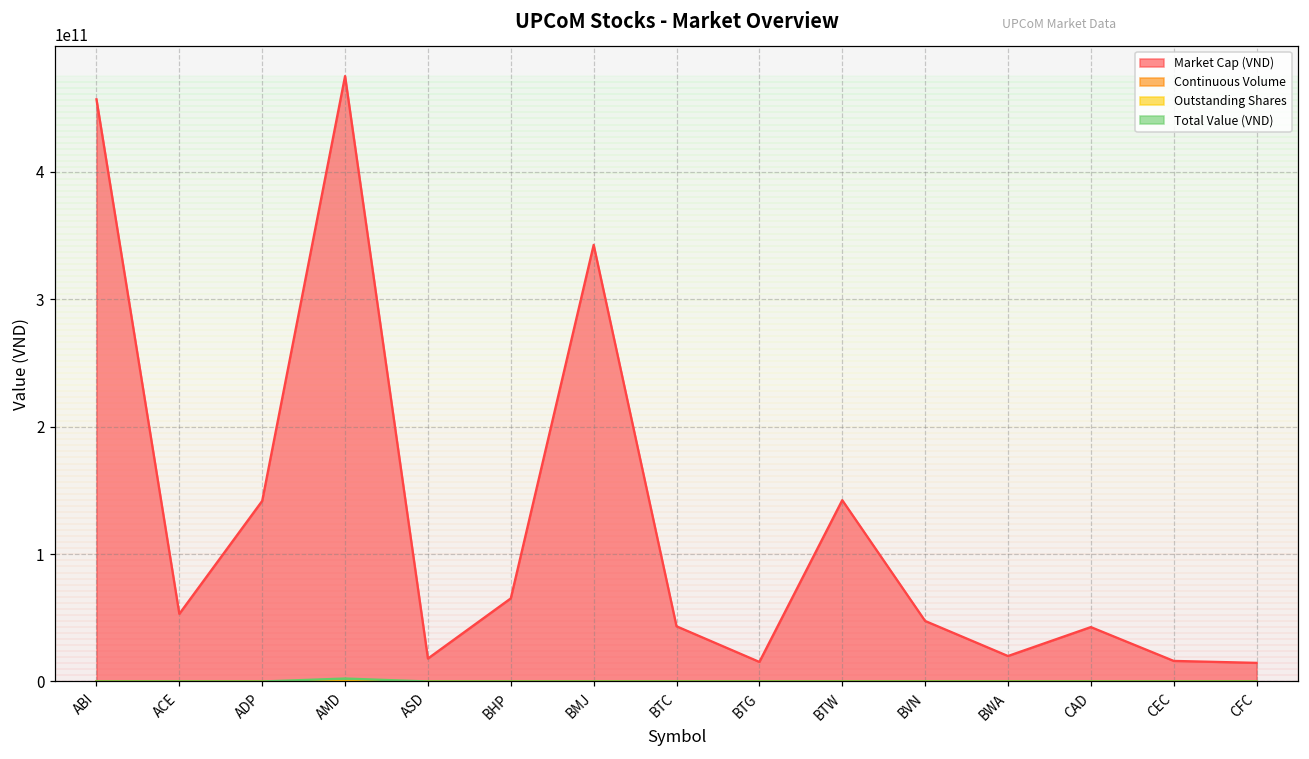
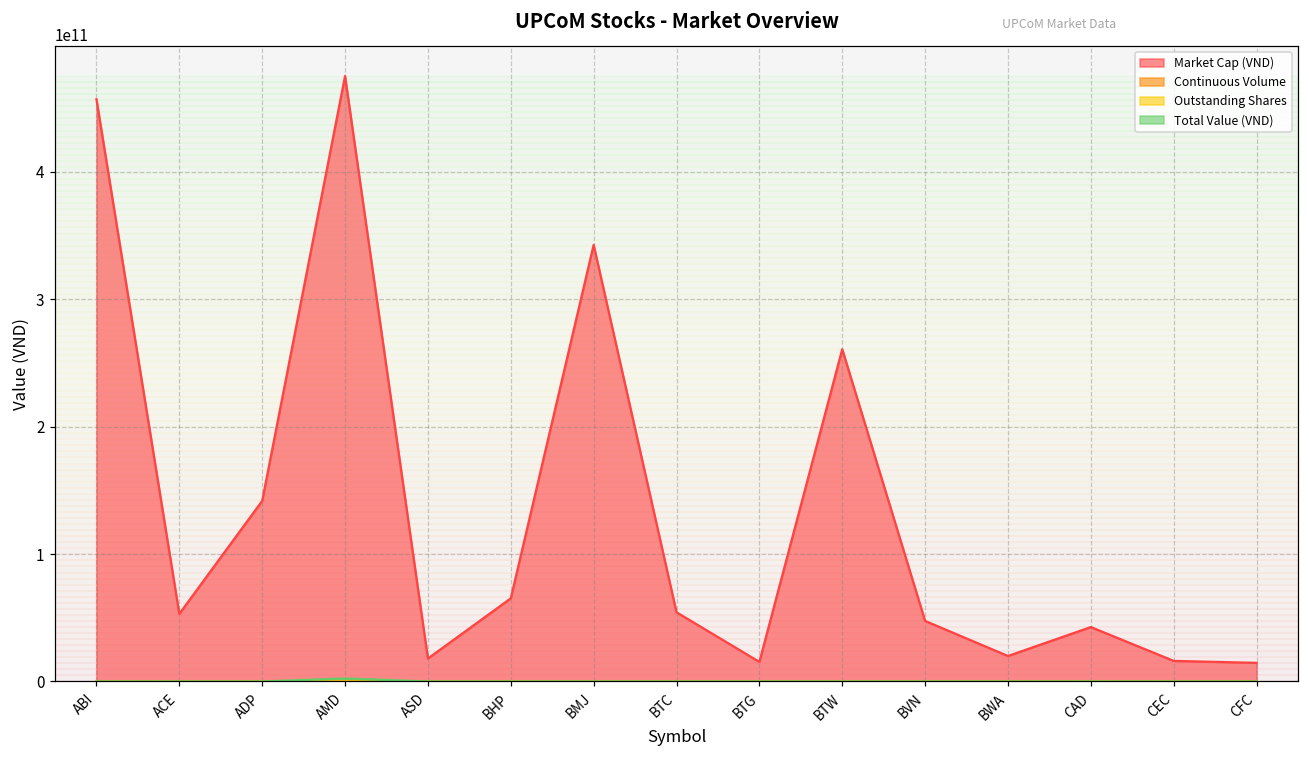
Market Cap (VND), BTC: 43000000000 -> 54000000000
Market Cap (VND), BTW: 142000000000 -> 261000000000
